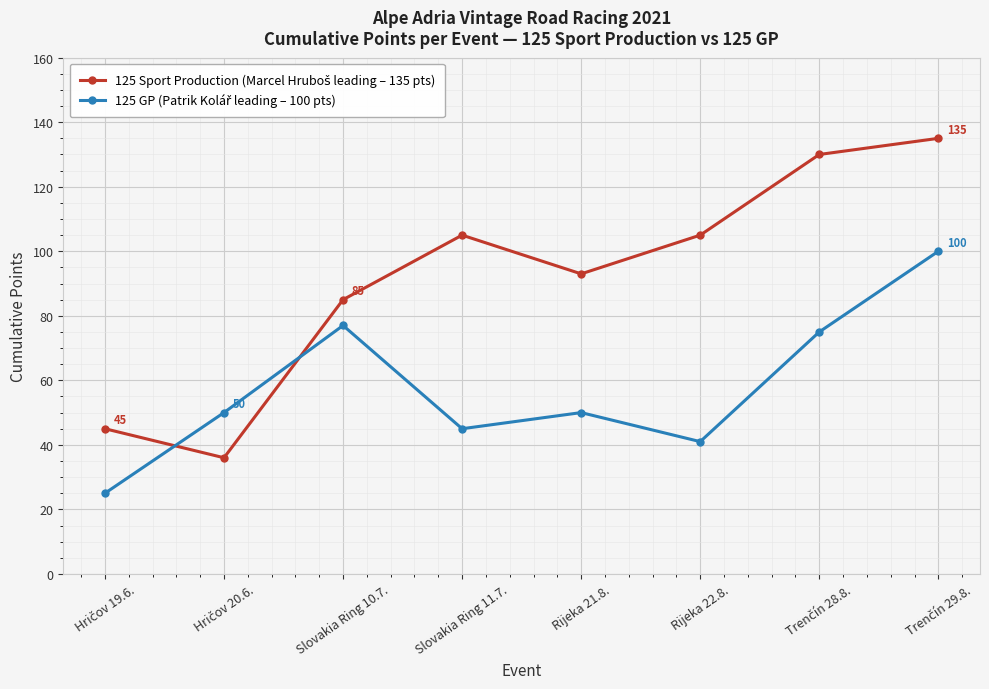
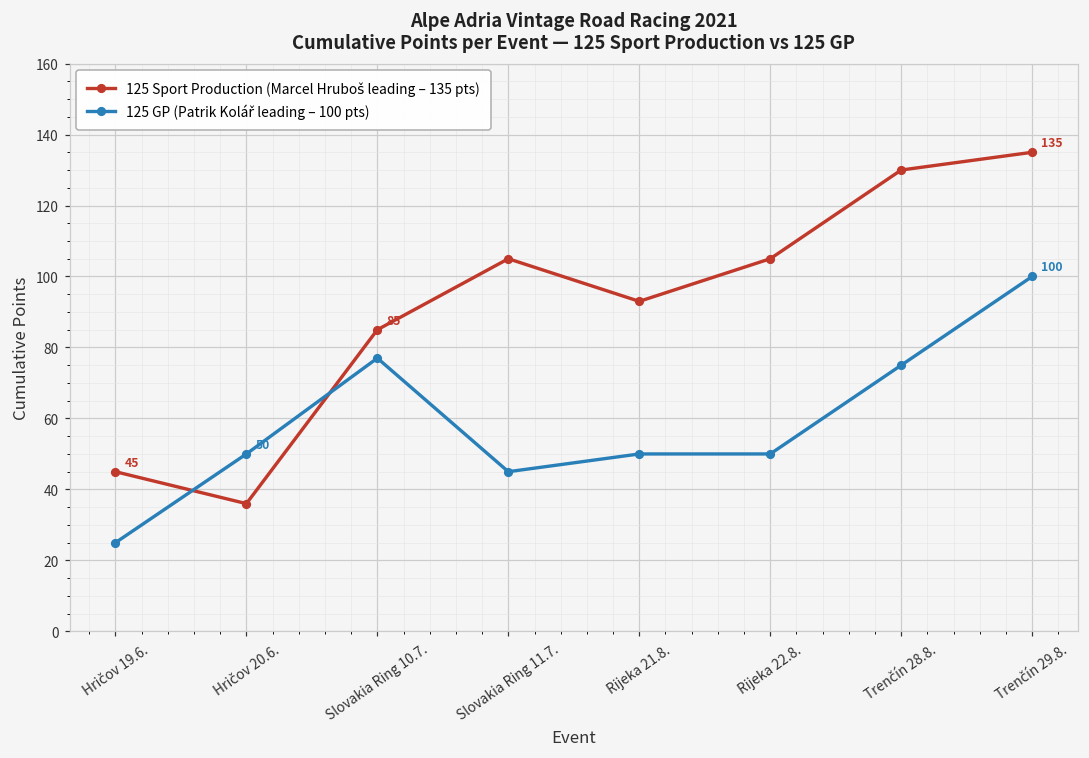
125 GP (Patrik Kolář leading – 100 pts), Rijeka 22.8.: 41 -> 50
